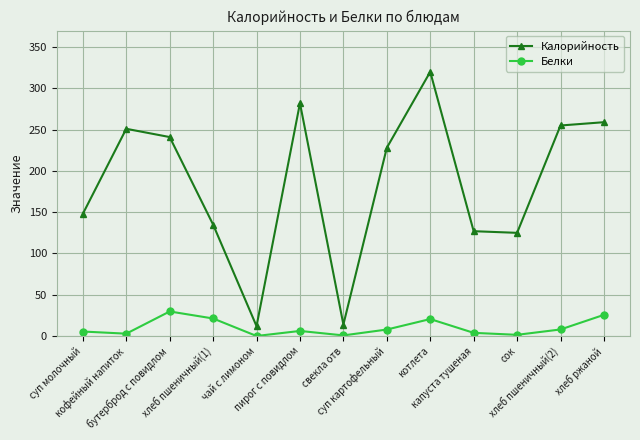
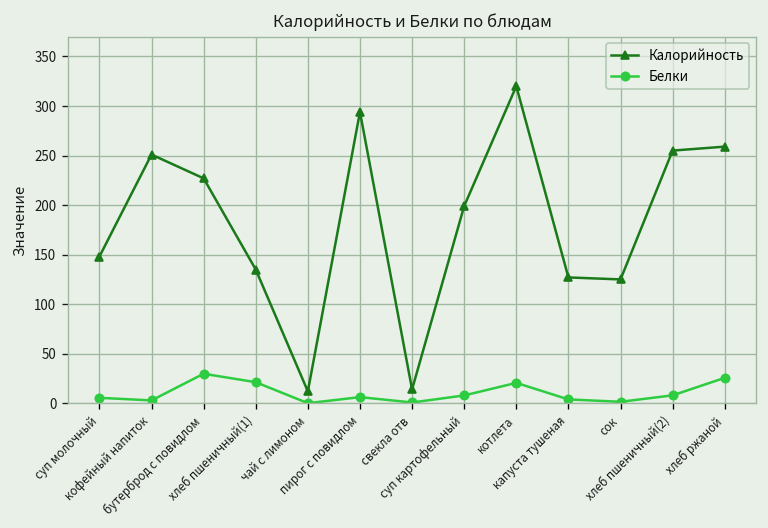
Калорийность, бутерброд с повидлом: 240 -> 230
Калорийность, пирог с повидлом: 280 -> 290
Калорийность, суп картофельный: 230 -> 200
